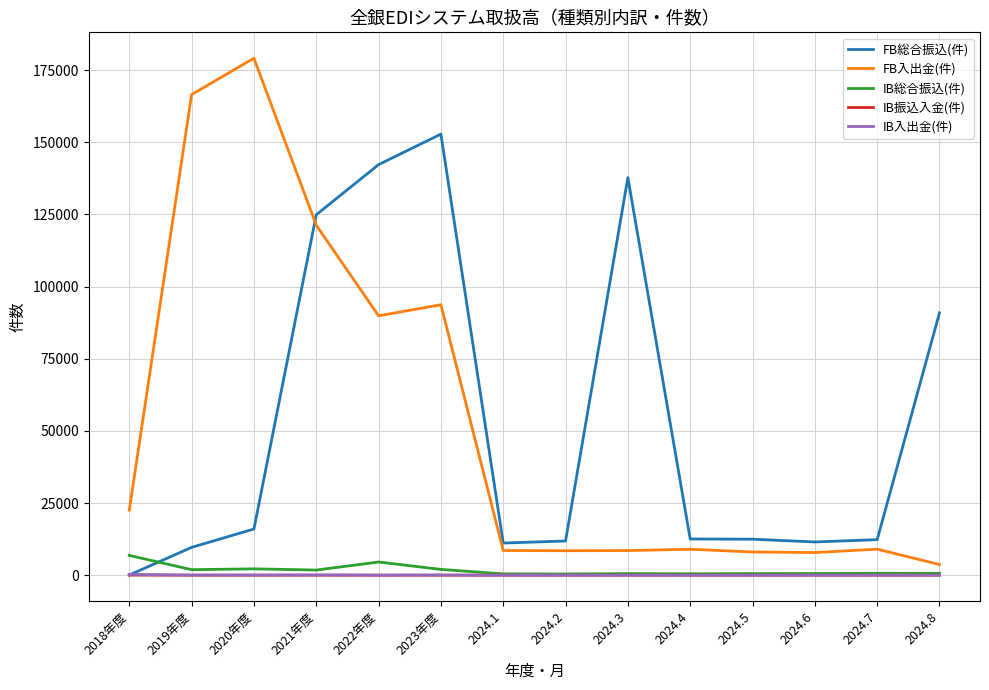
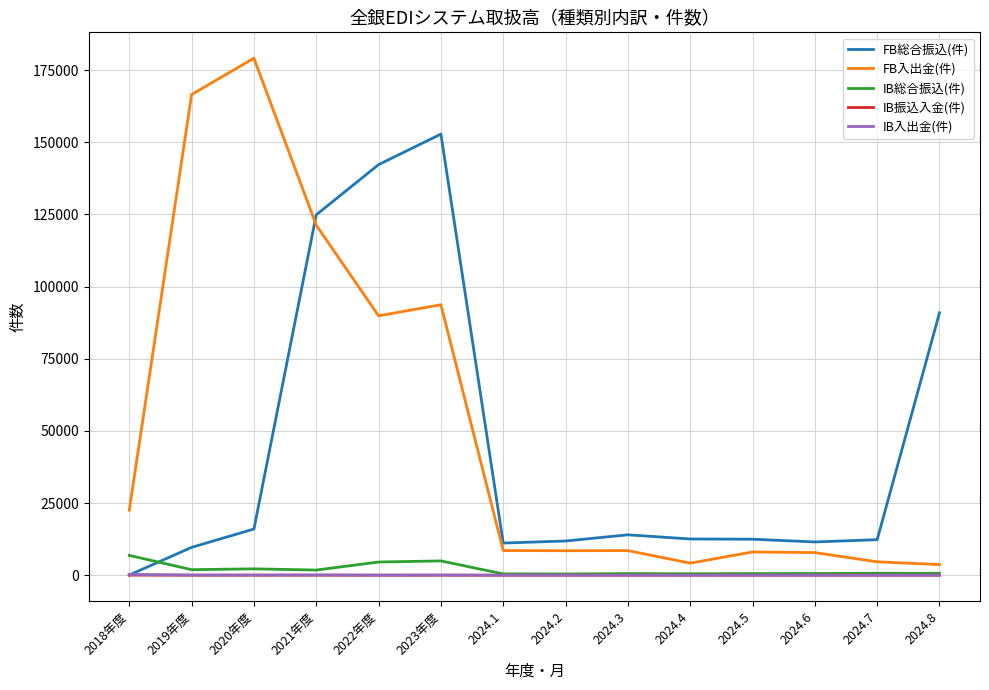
IB総合振込(件), 2023年度: 2000 -> 5000
FB総合振込(件), 2024.3: 138000 -> 14000
FB入出金(件), 2024.4: 9000 -> 4000
FB入出金(件), 2024.7: 9000 -> 5000
